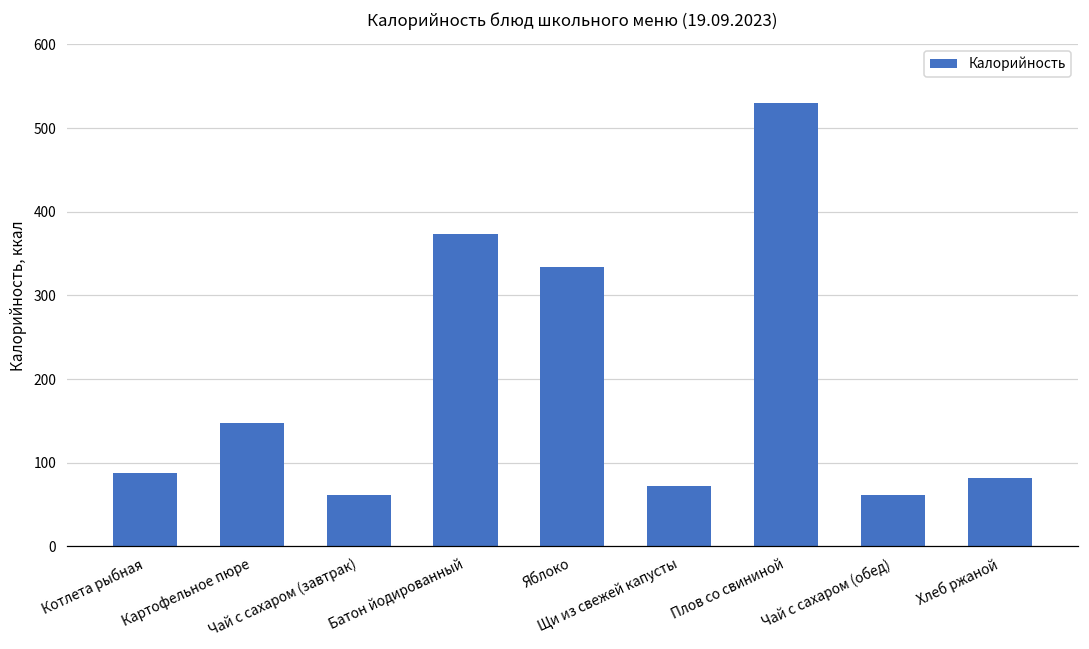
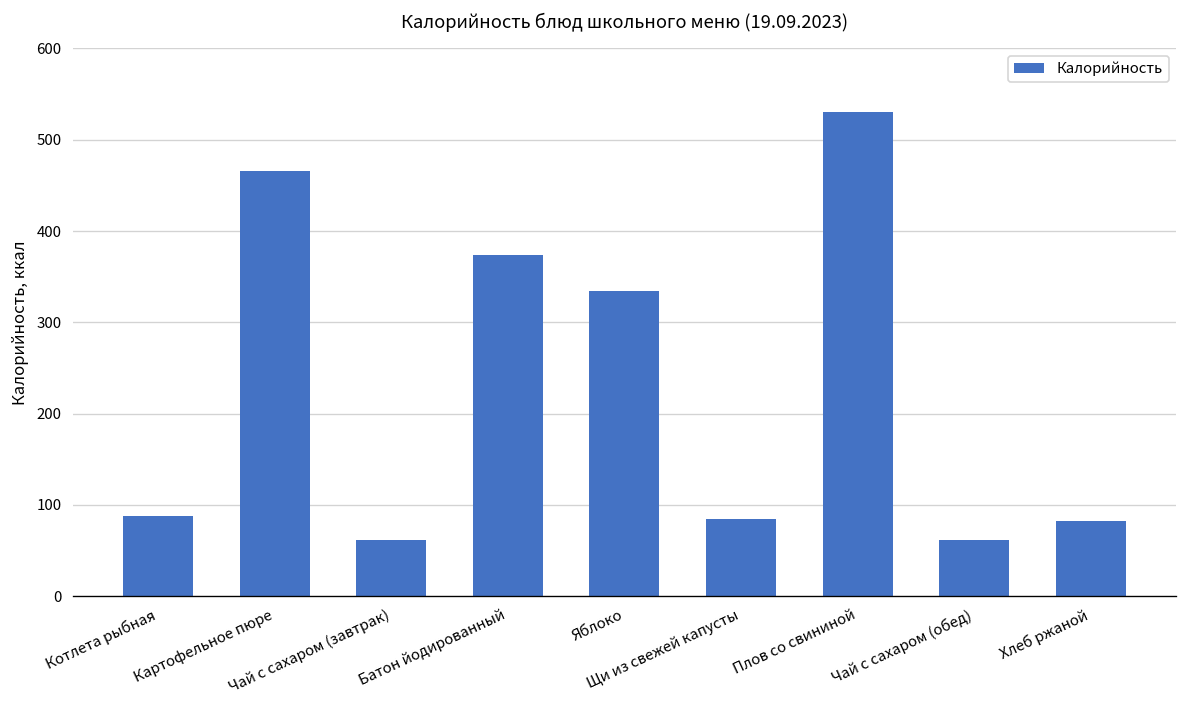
Картофельное пюре: 150 -> 470
Щи из свежей капусты: 70 -> 80
